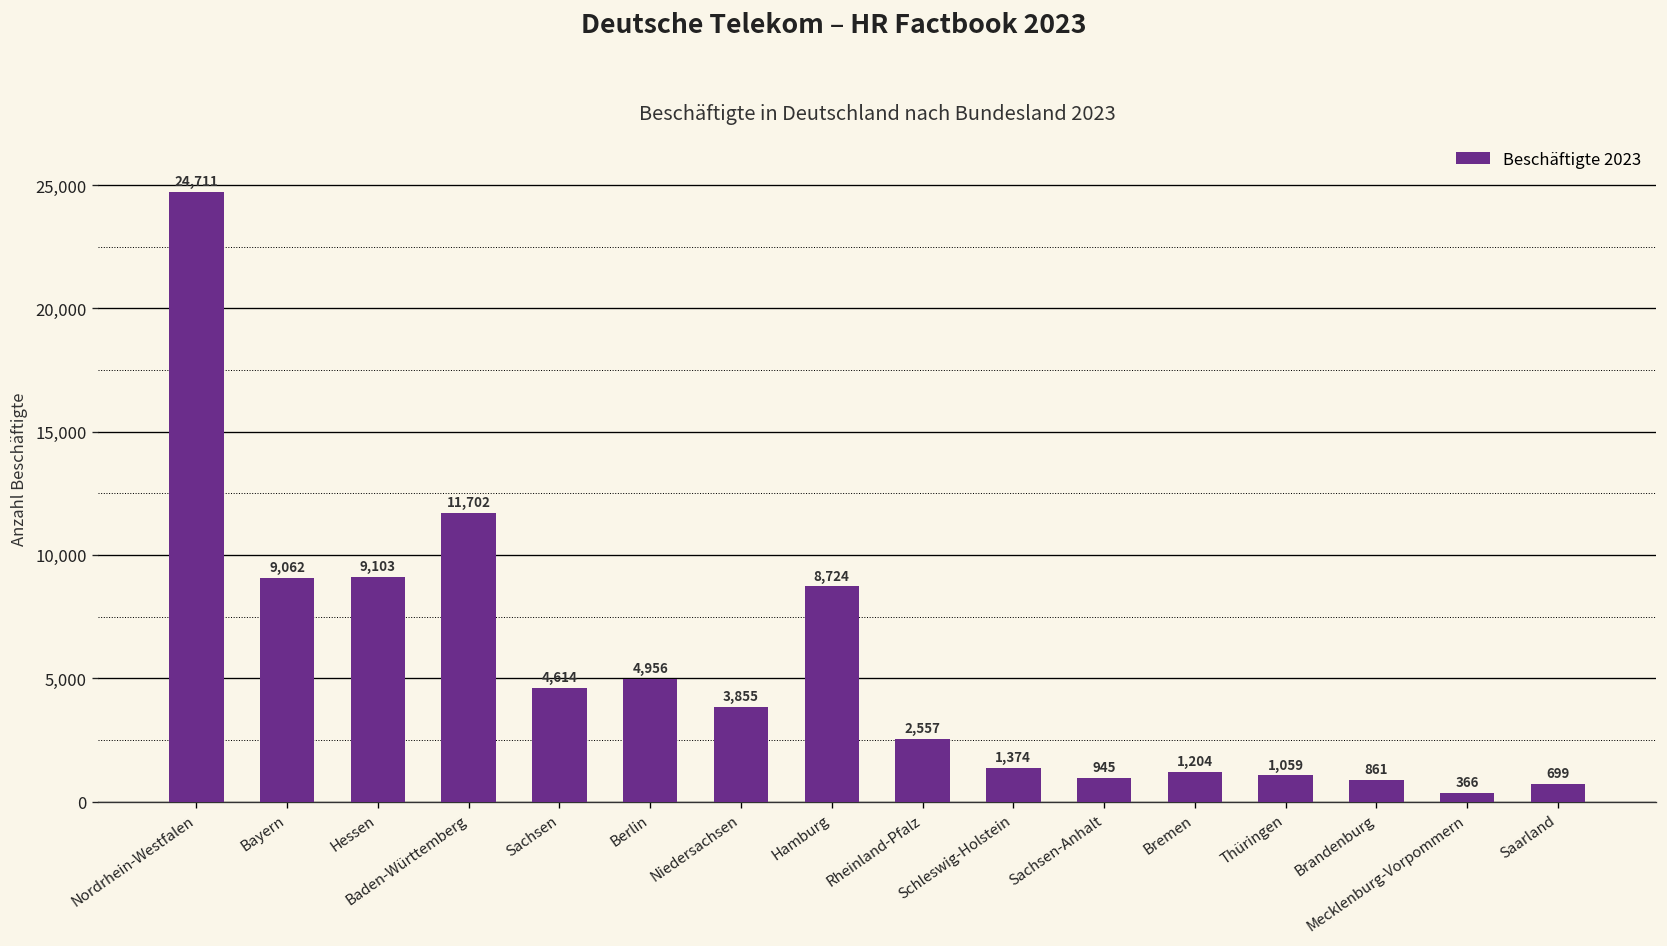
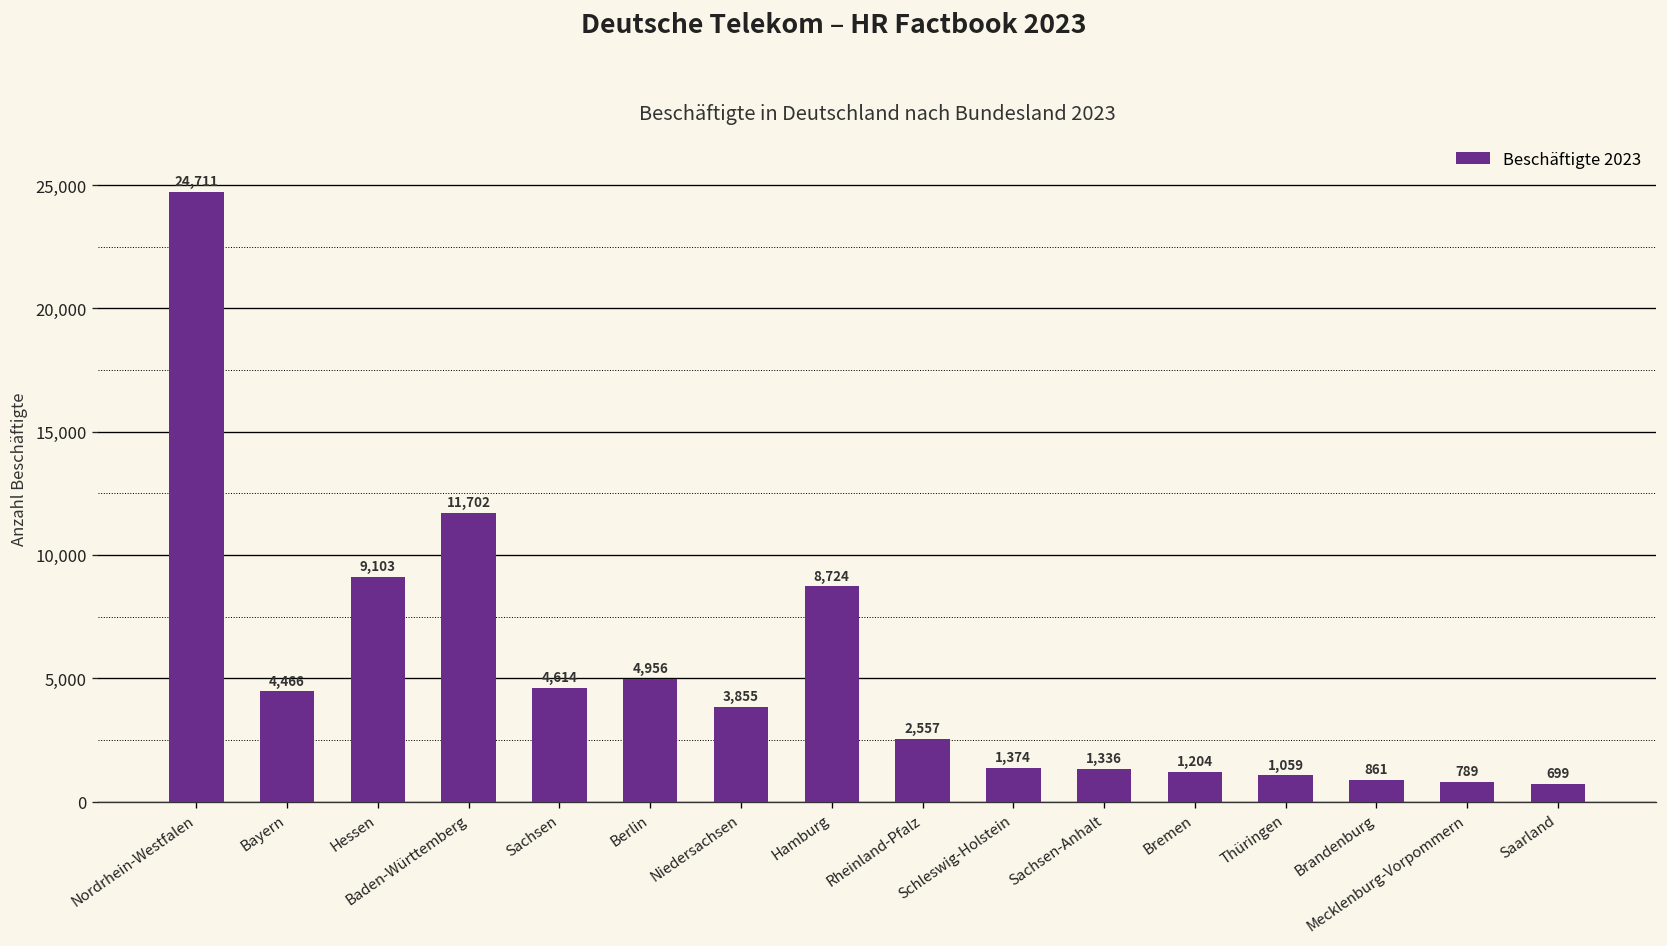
Bayern: 9,062 -> 4,466
Sachsen-Anhalt: 945 -> 1,336
Mecklenburg-Vorpommern: 366 -> 789
